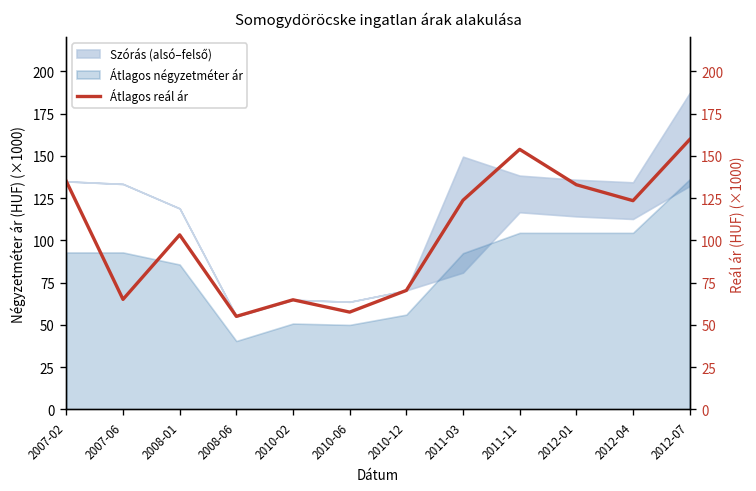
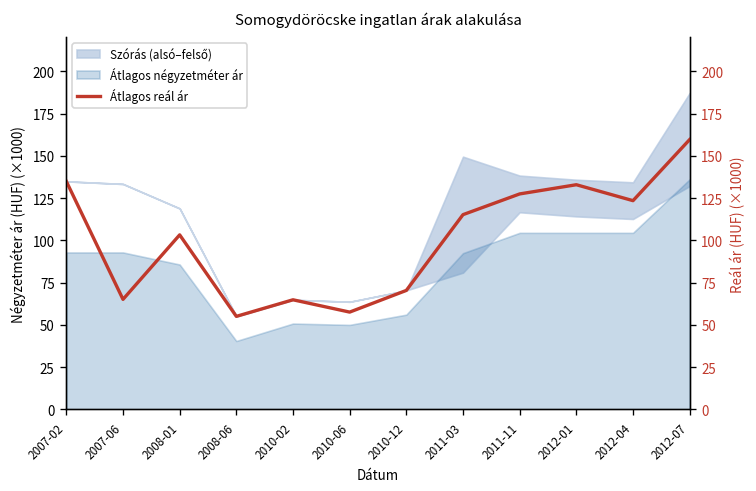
Átlagos reál ár, 2011-03: 124 -> 115
Átlagos reál ár, 2011-11: 154 -> 127
